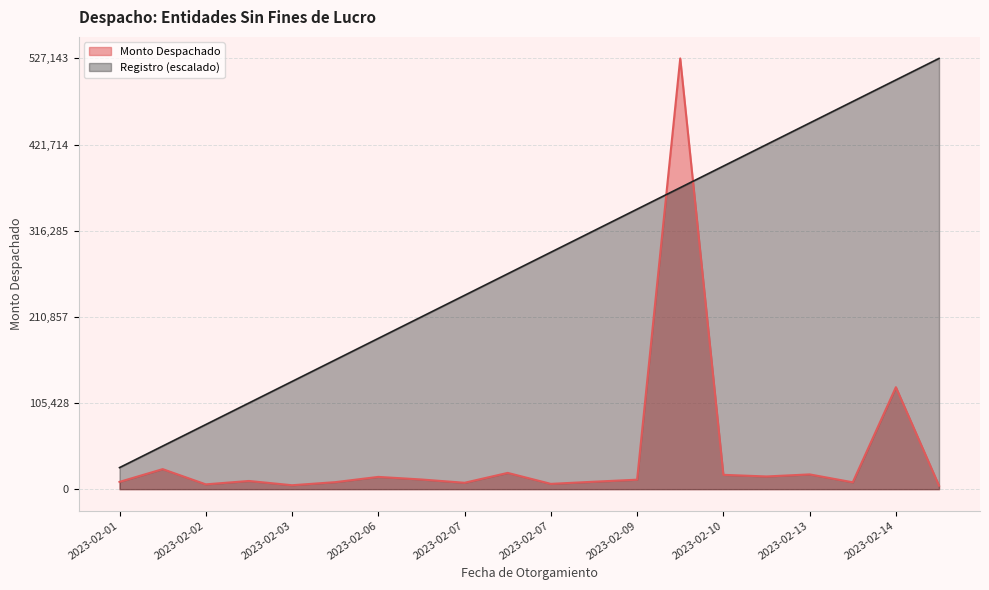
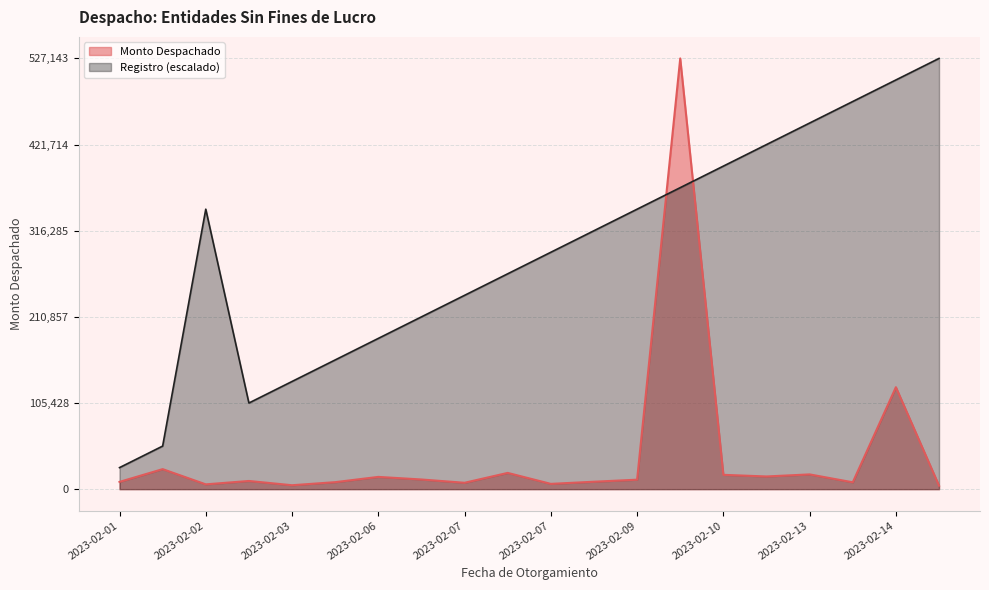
Registro (escalado), 2023-02-02: 80,000 -> 340,000
